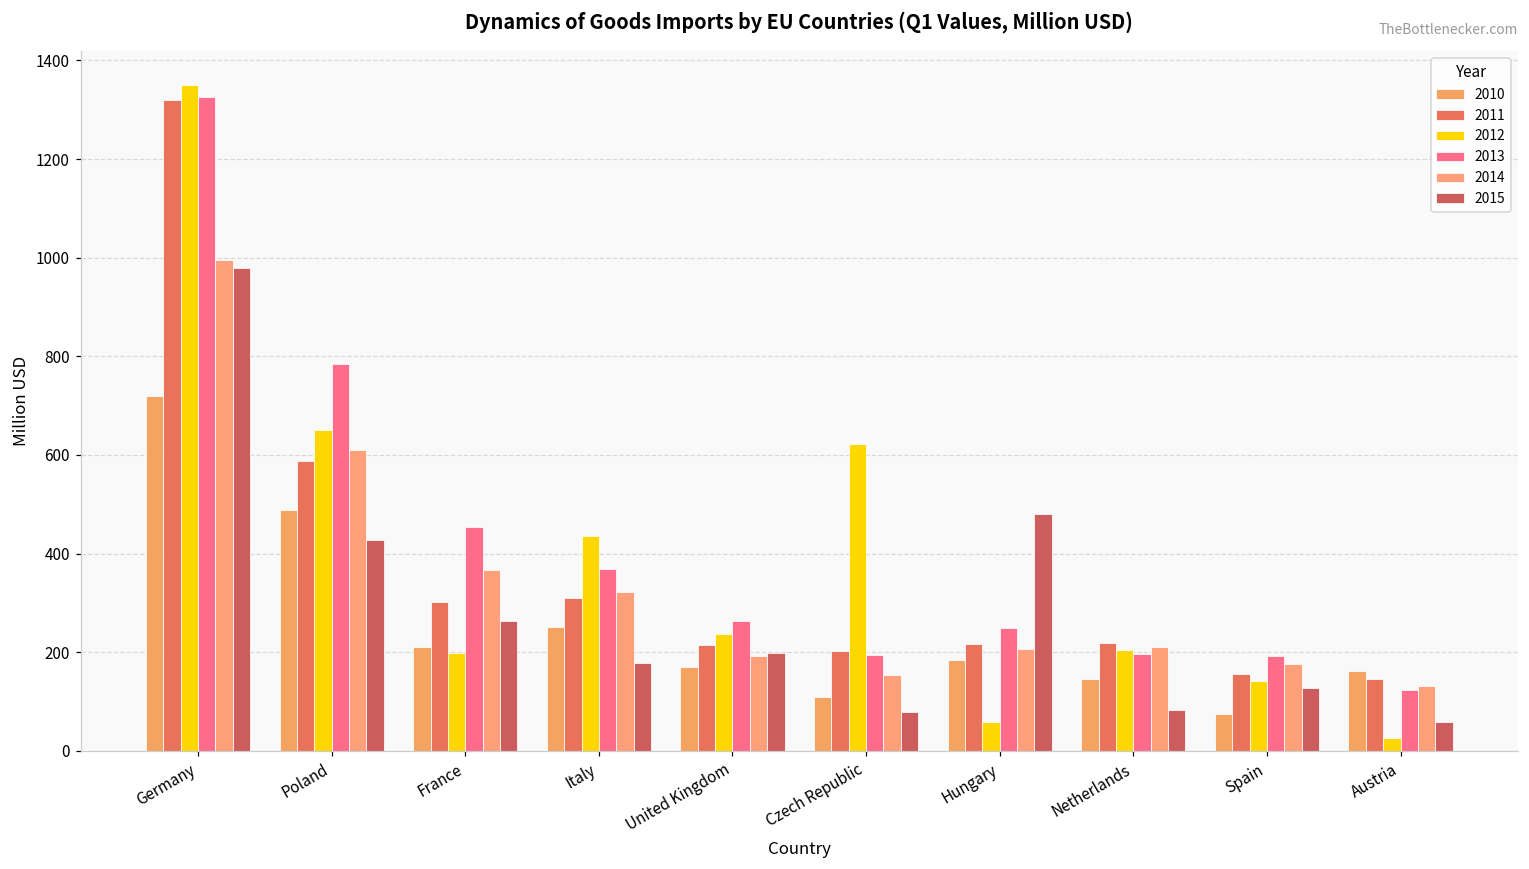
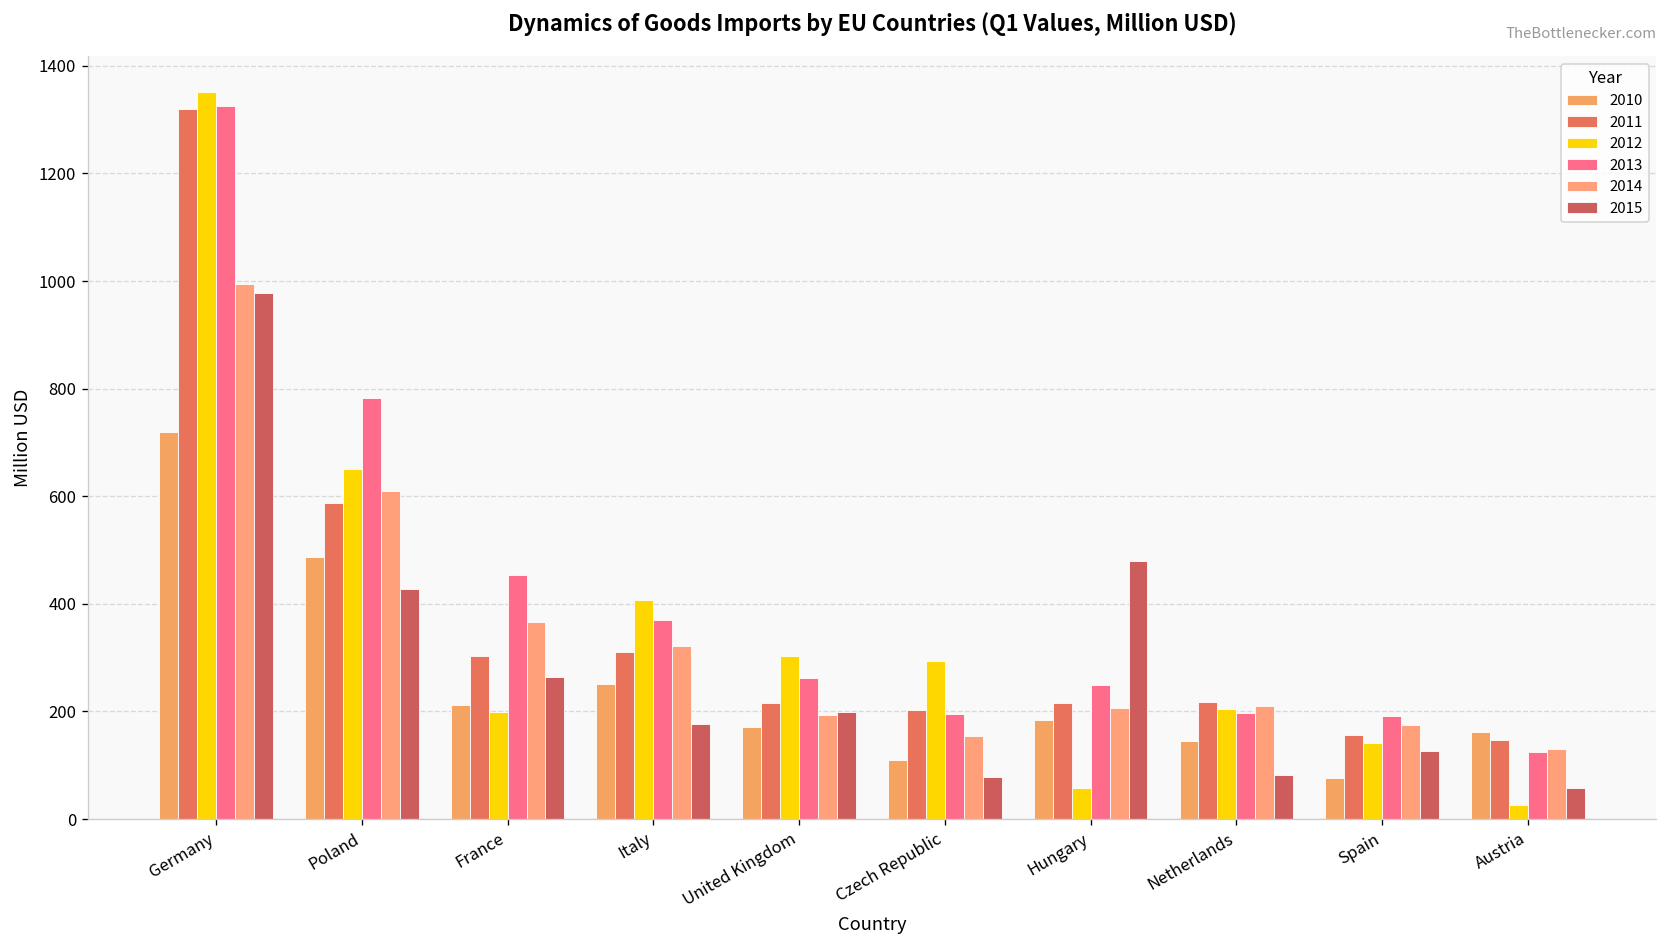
2012, Italy: 430 -> 410
2012, United Kingdom: 240 -> 300
2012, Czech Republic: 620 -> 290
